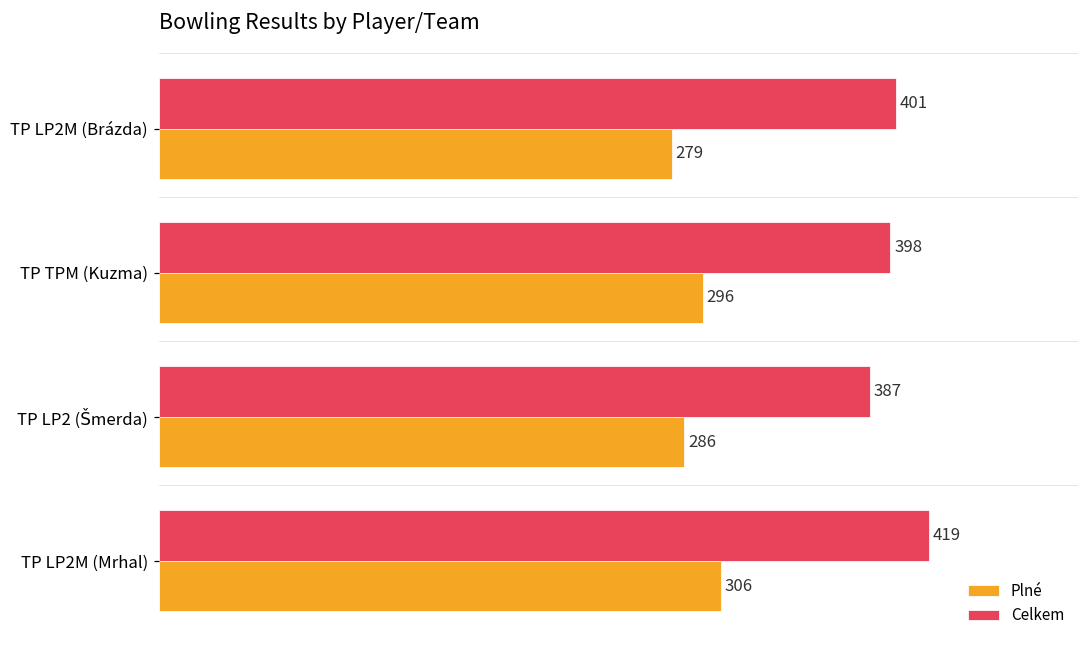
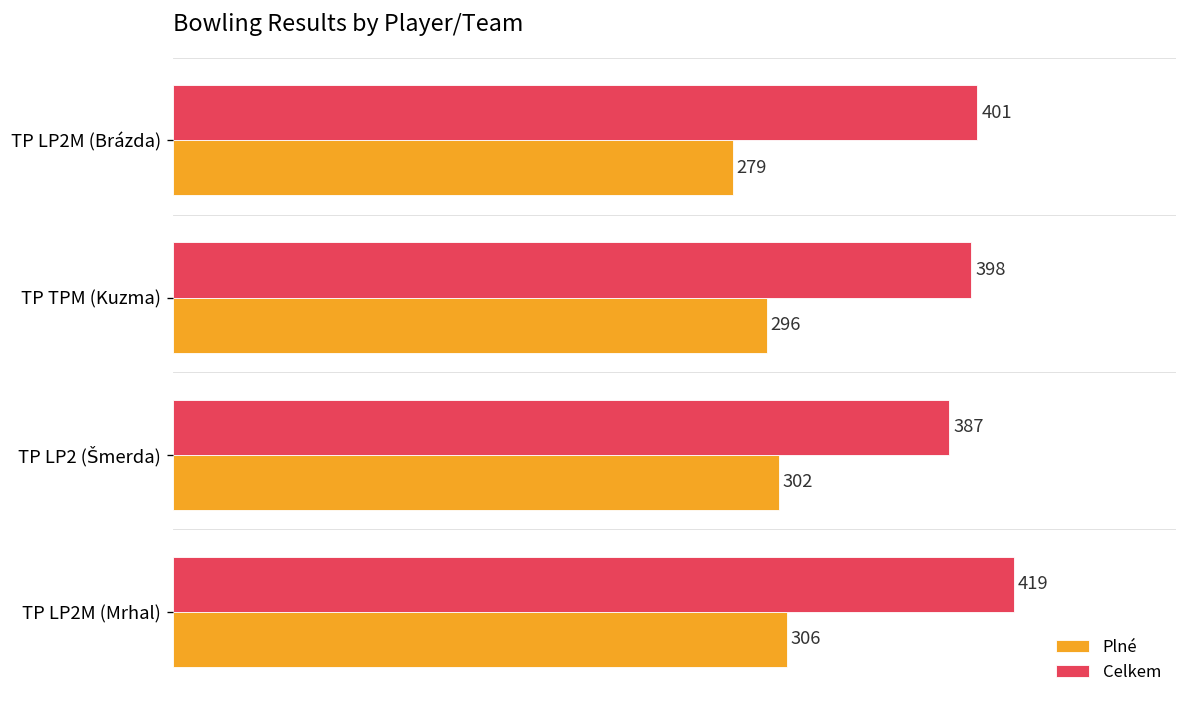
Plné, TP LP2 (Šmerda): 286 -> 302
